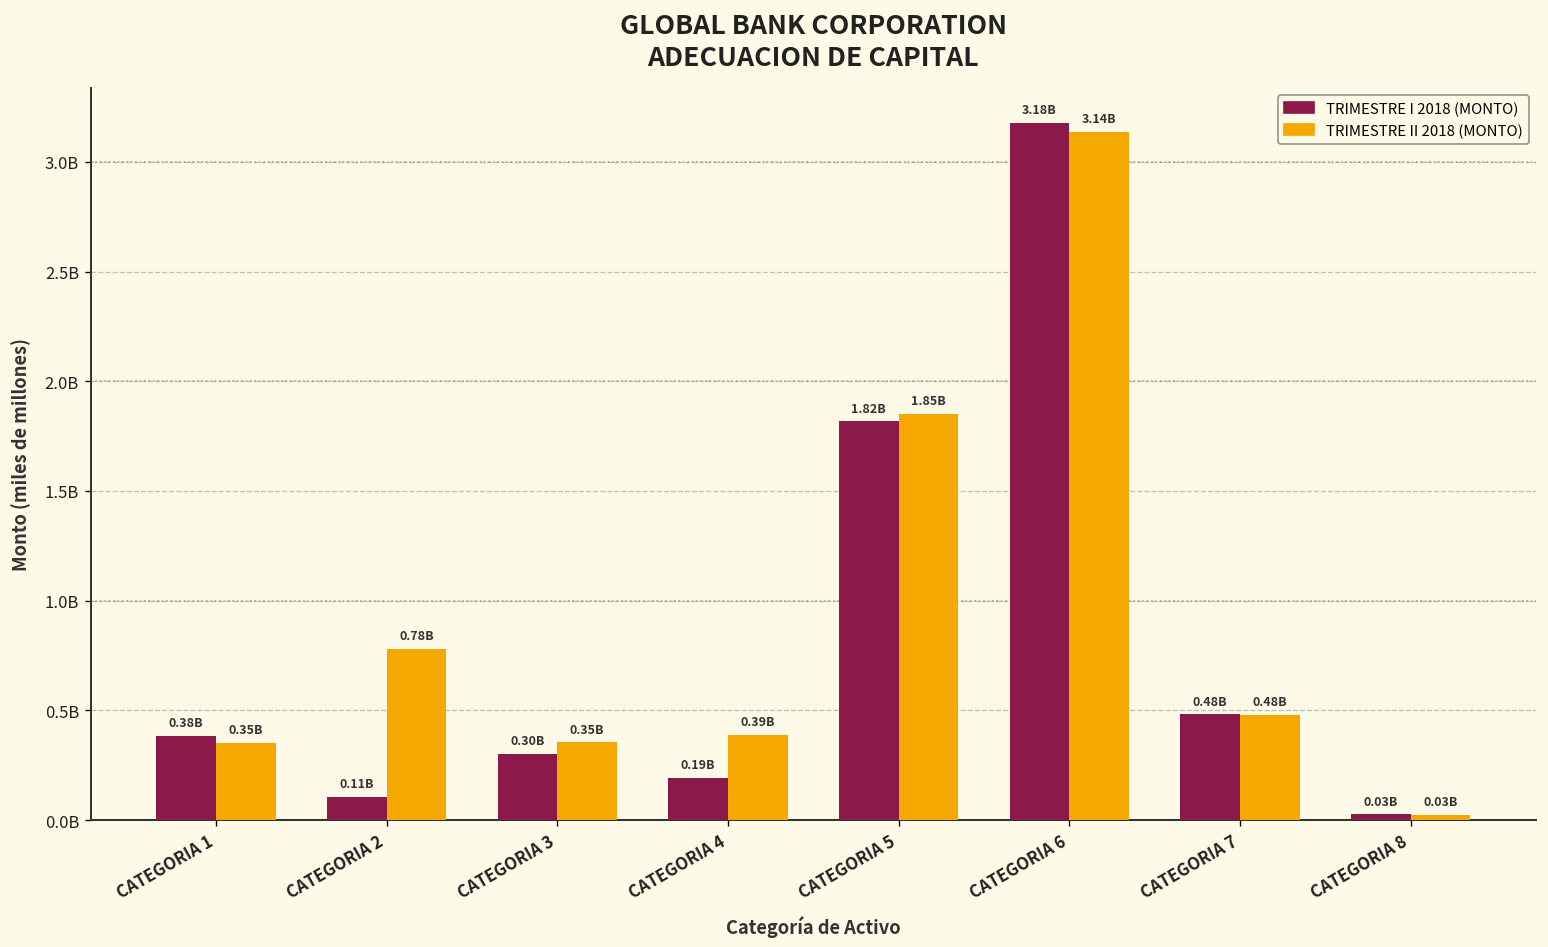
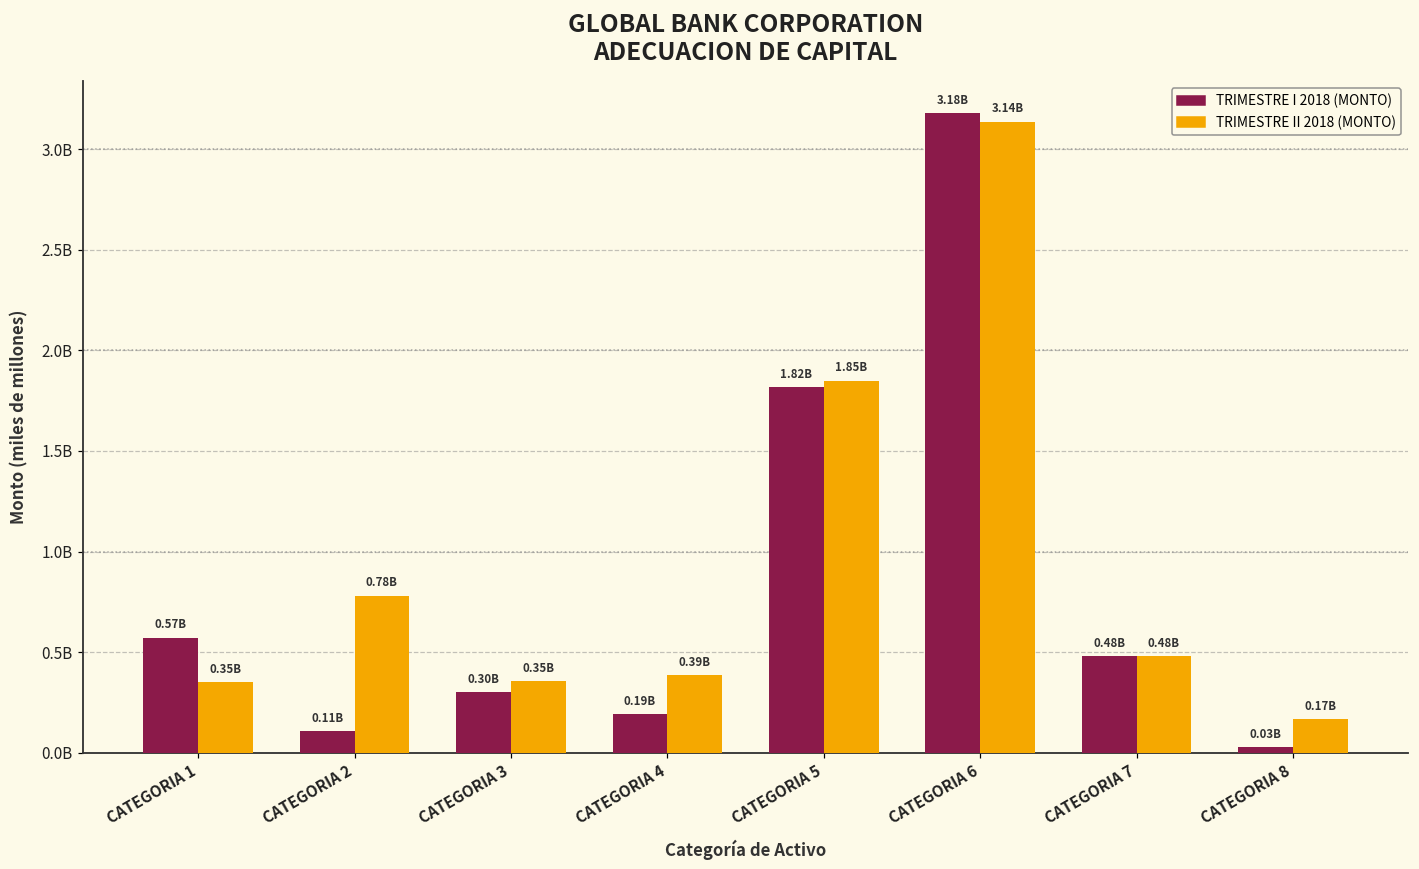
TRIMESTRE I 2018 (MONTO), CATEGORIA 1: 0.38B -> 0.57B
TRIMESTRE II 2018 (MONTO), CATEGORIA 8: 0.03B -> 0.17B
